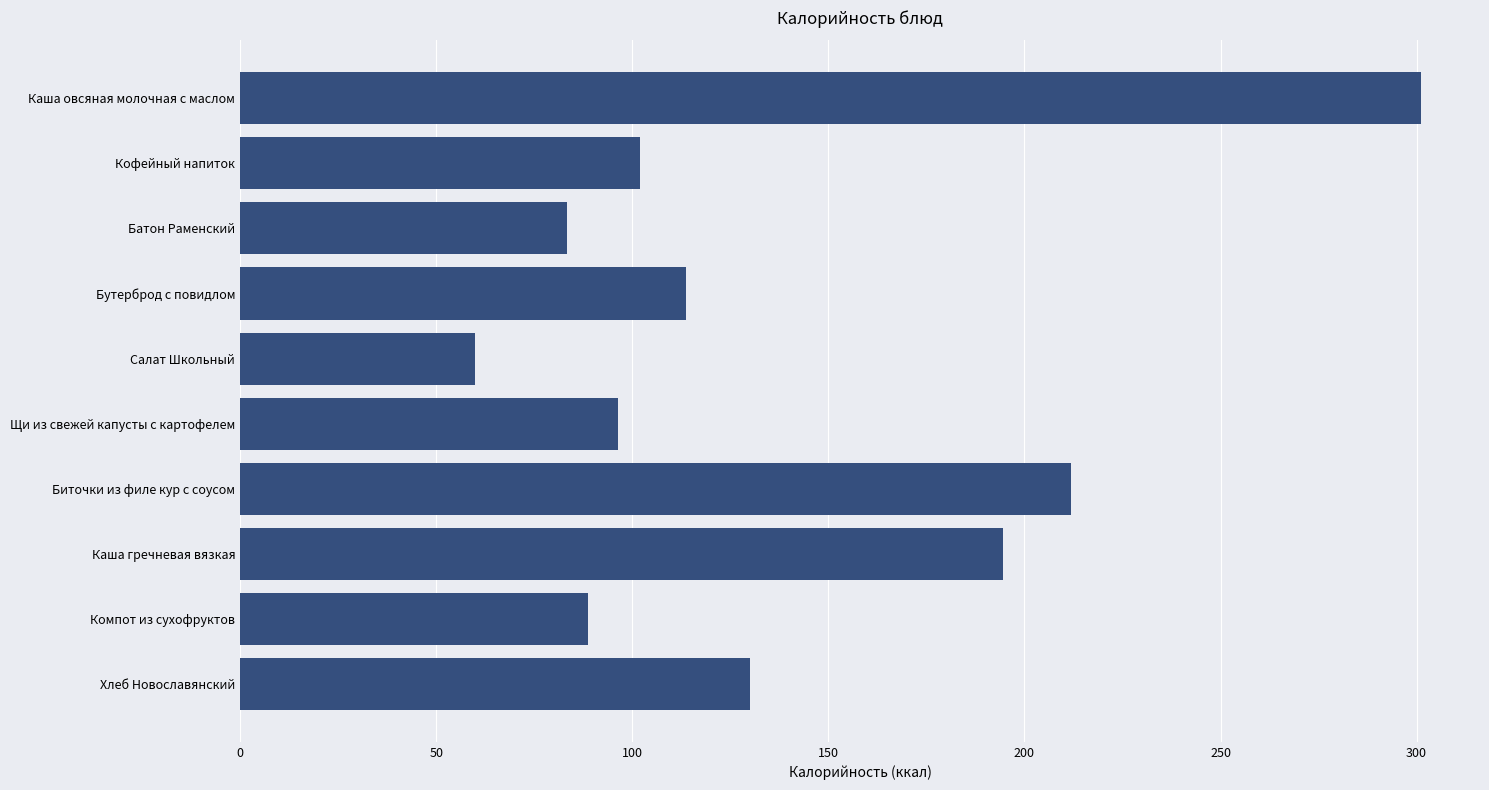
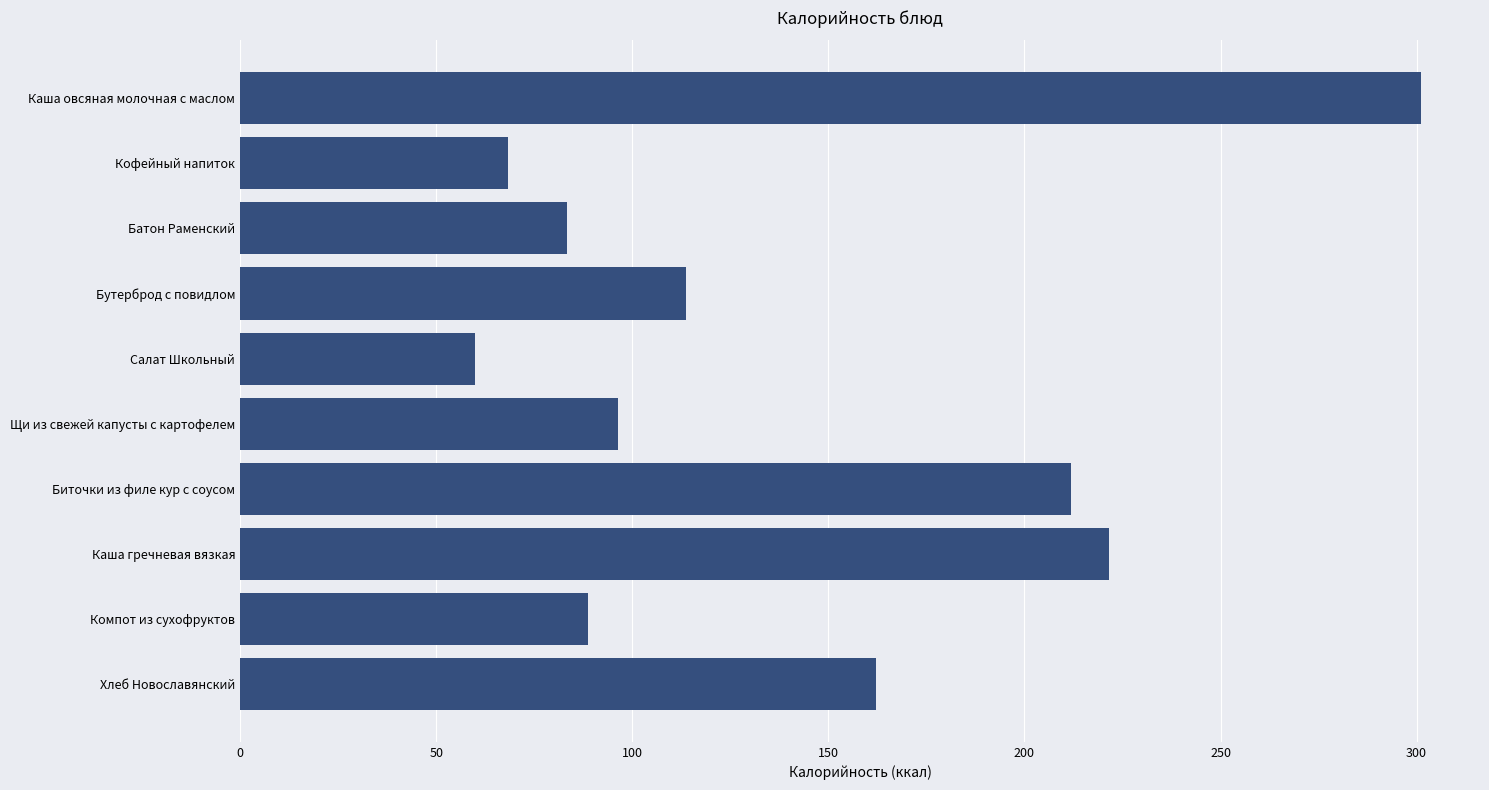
Кофейный напиток: 102 -> 68
Каша гречневая вязкая: 195 -> 222
Хлеб Новославянский: 130 -> 162
